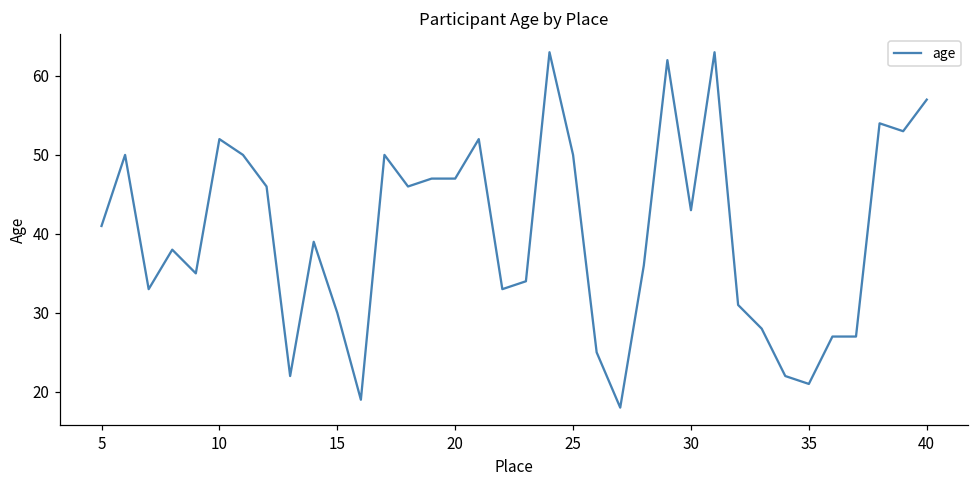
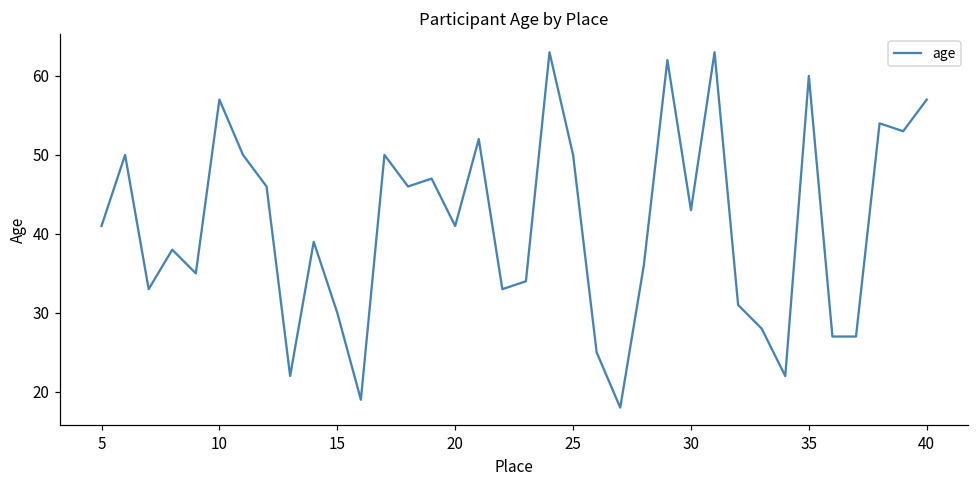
10: 52 -> 57
20: 47 -> 41
35: 21 -> 60
